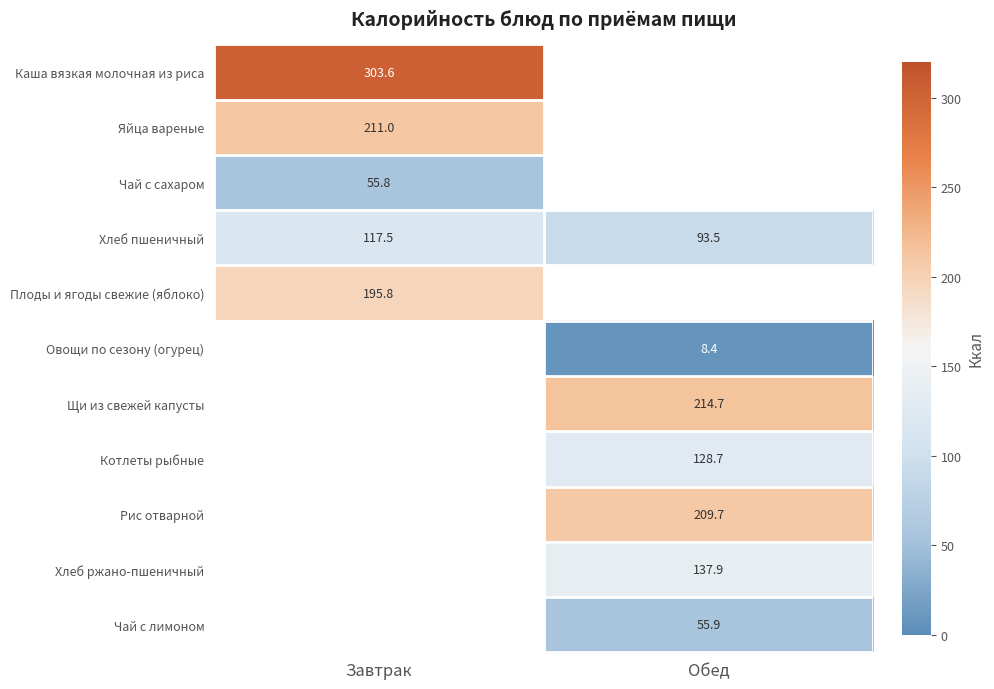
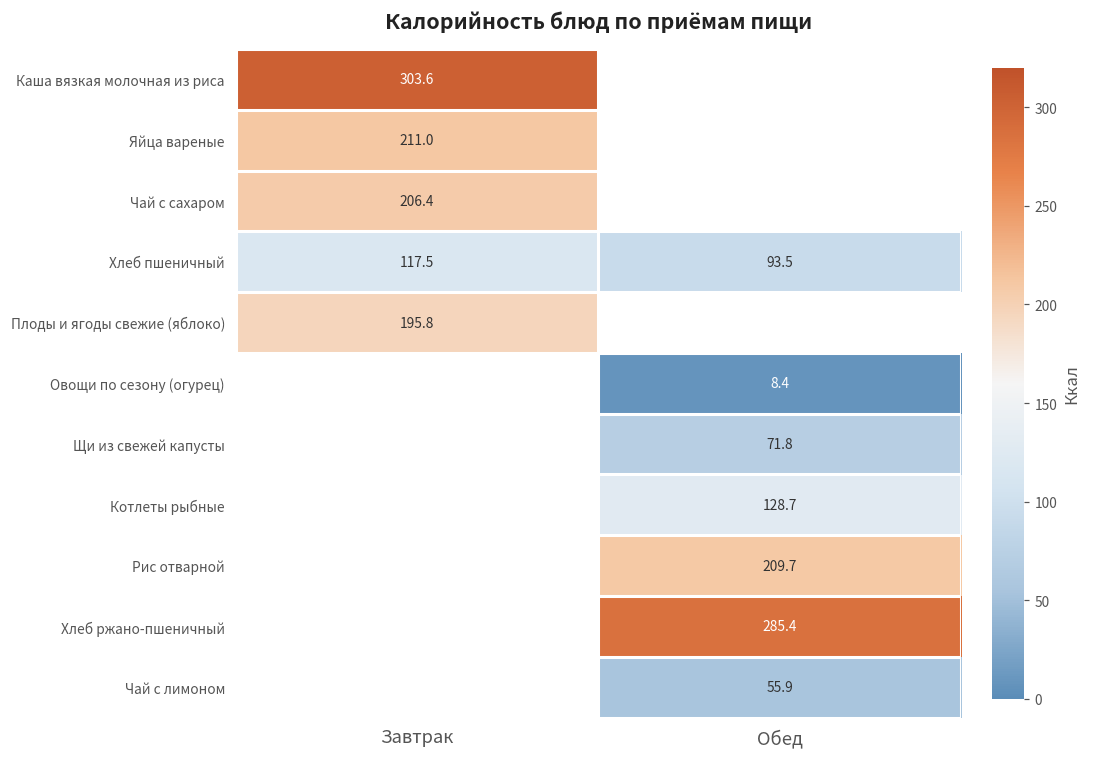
Чай с сахаром, Завтрак: 55.8 -> 206.4
Щи из свежей капусты, Обед: 214.7 -> 71.8
Хлеб ржано-пшеничный, Обед: 137.9 -> 285.4
